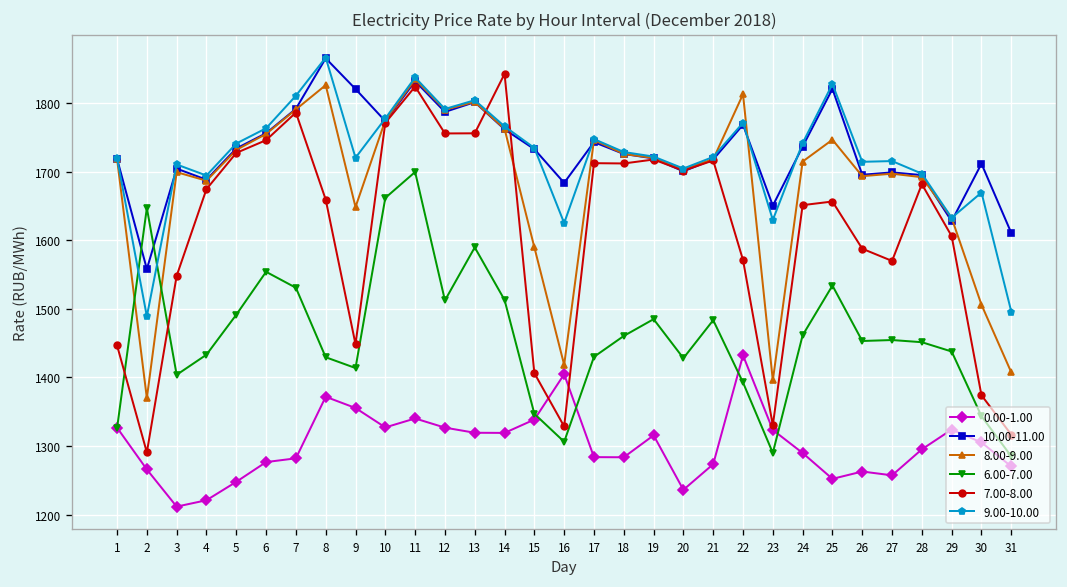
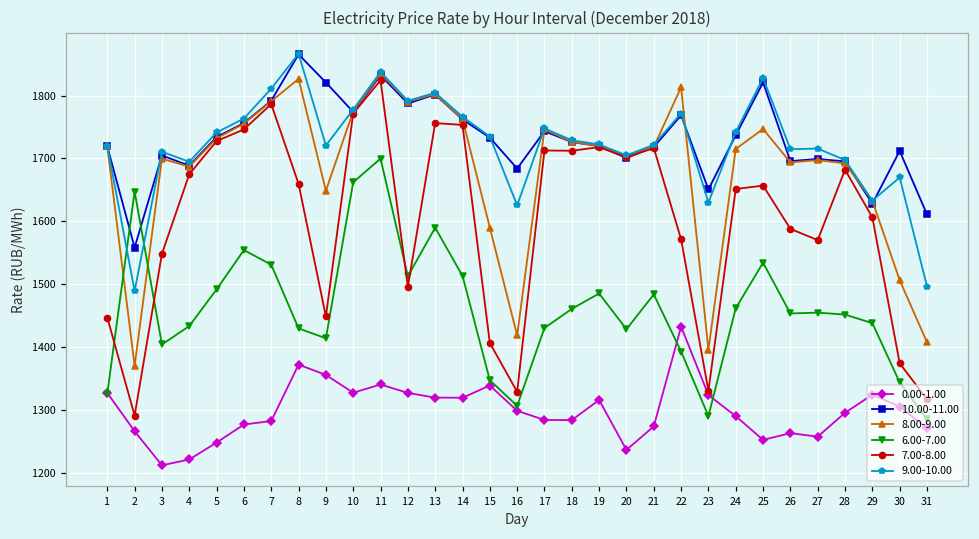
7.00-8.00, 12: 1760 -> 1500
7.00-8.00, 14: 1840 -> 1750
0.00-1.00, 16: 1400 -> 1300
